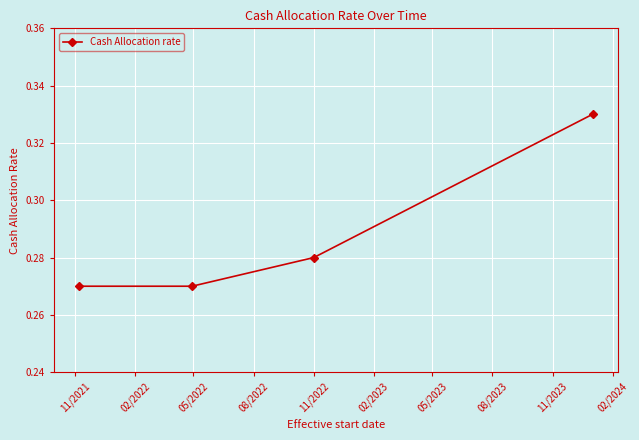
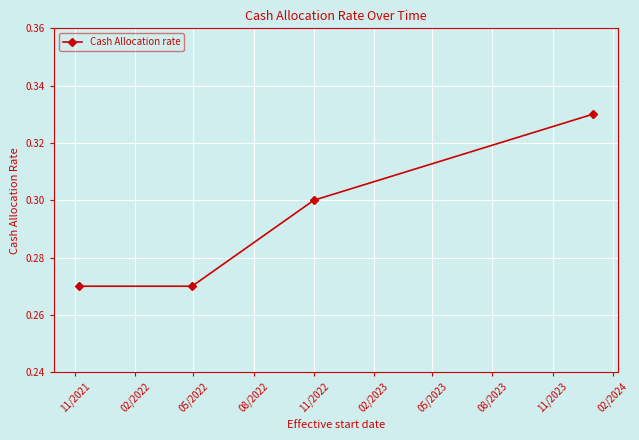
11/2022: 0.28 -> 0.30
